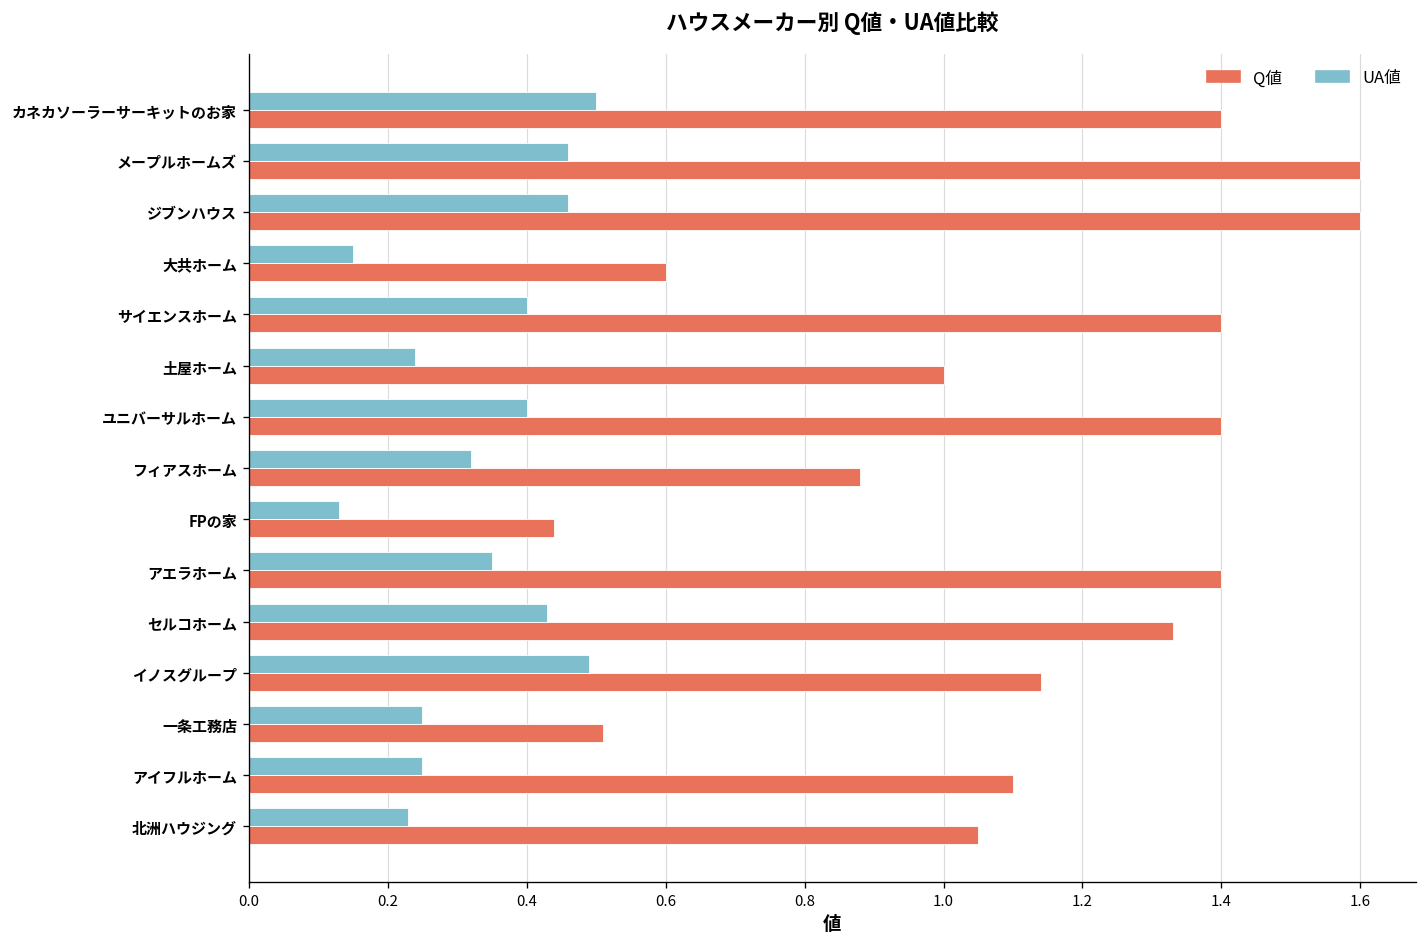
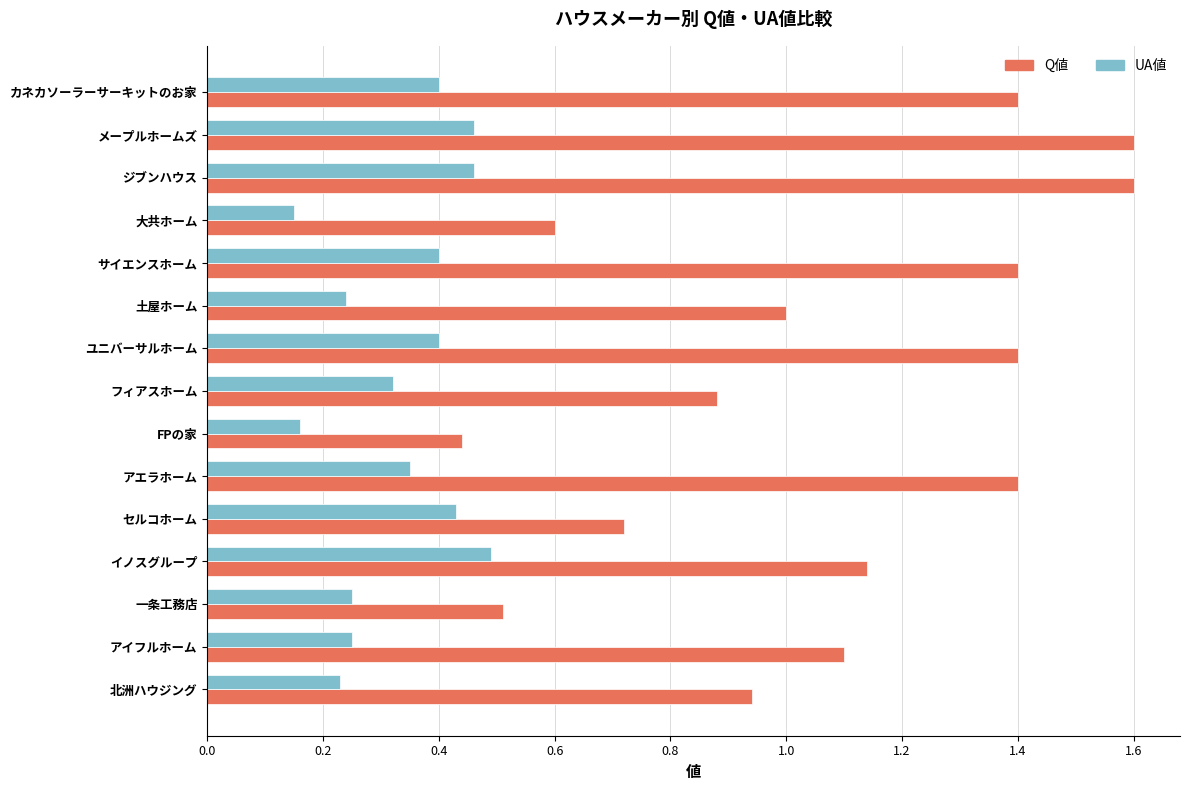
UA値, カネカソーラーサーキットのお家: 0.5 -> 0.4
UA値, FPの家: 0.13 -> 0.16
Q値, セルコホーム: 1.33 -> 0.72
Q値, 北洲ハウジング: 1.05 -> 0.94
